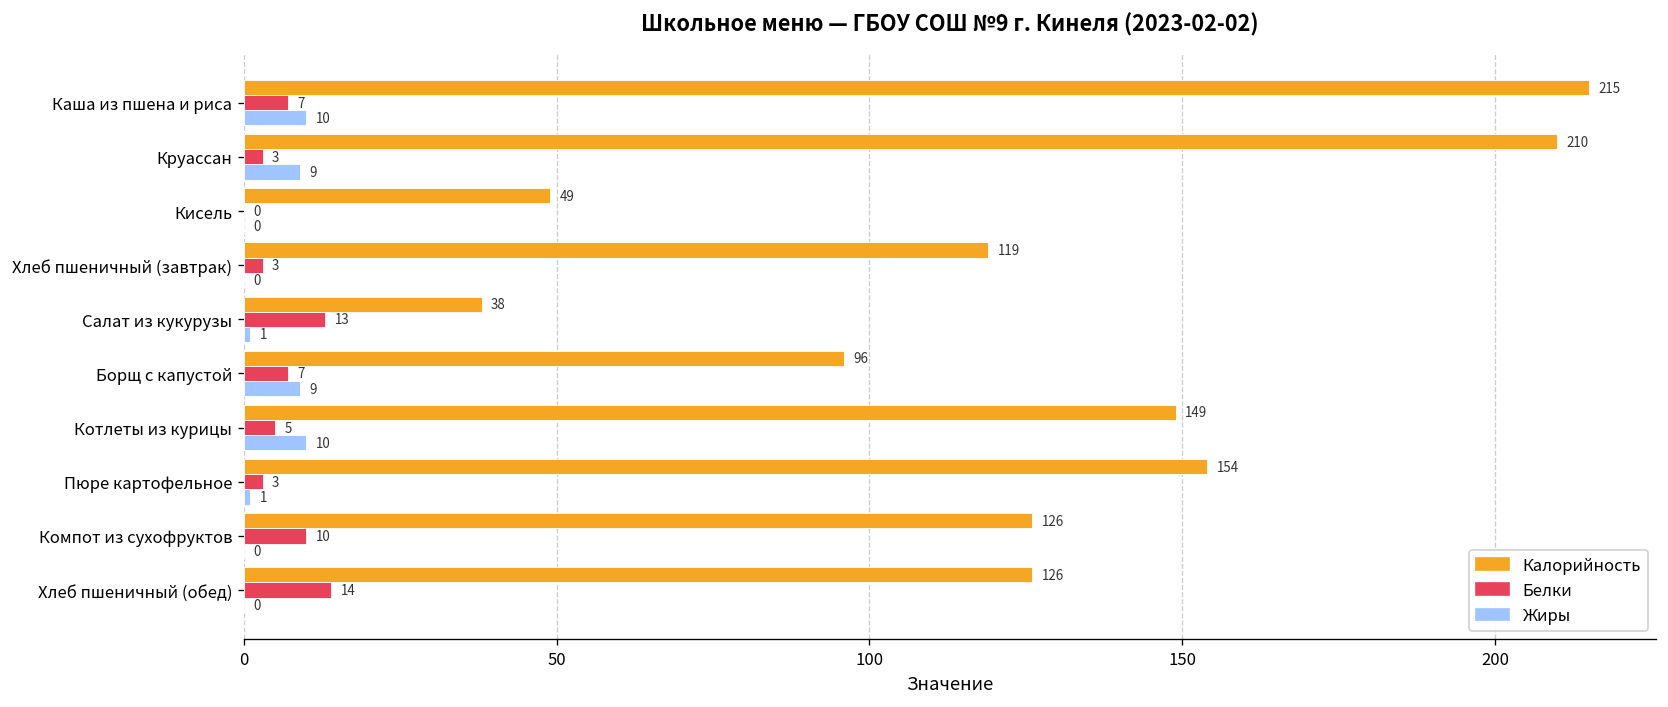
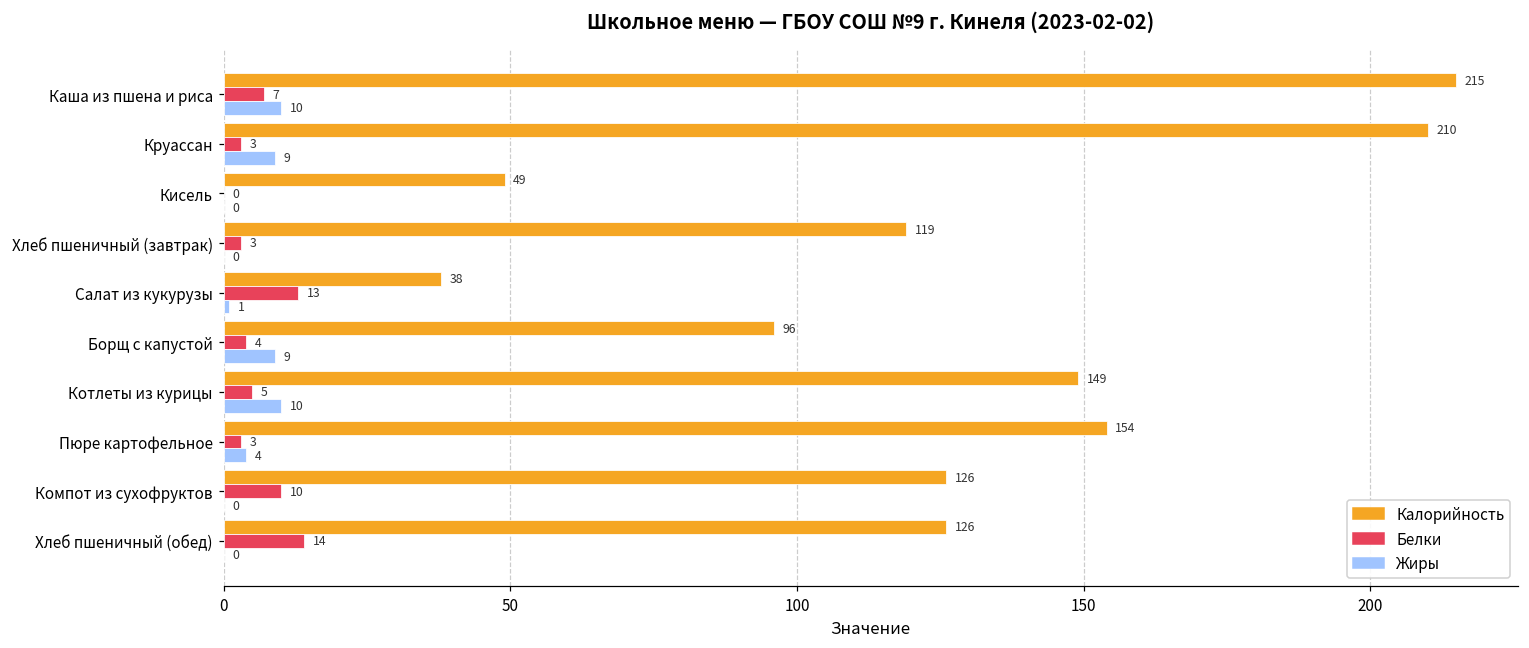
Белки, Борщ с капустой: 7 -> 4
Жиры, Пюре картофельное: 1 -> 4
